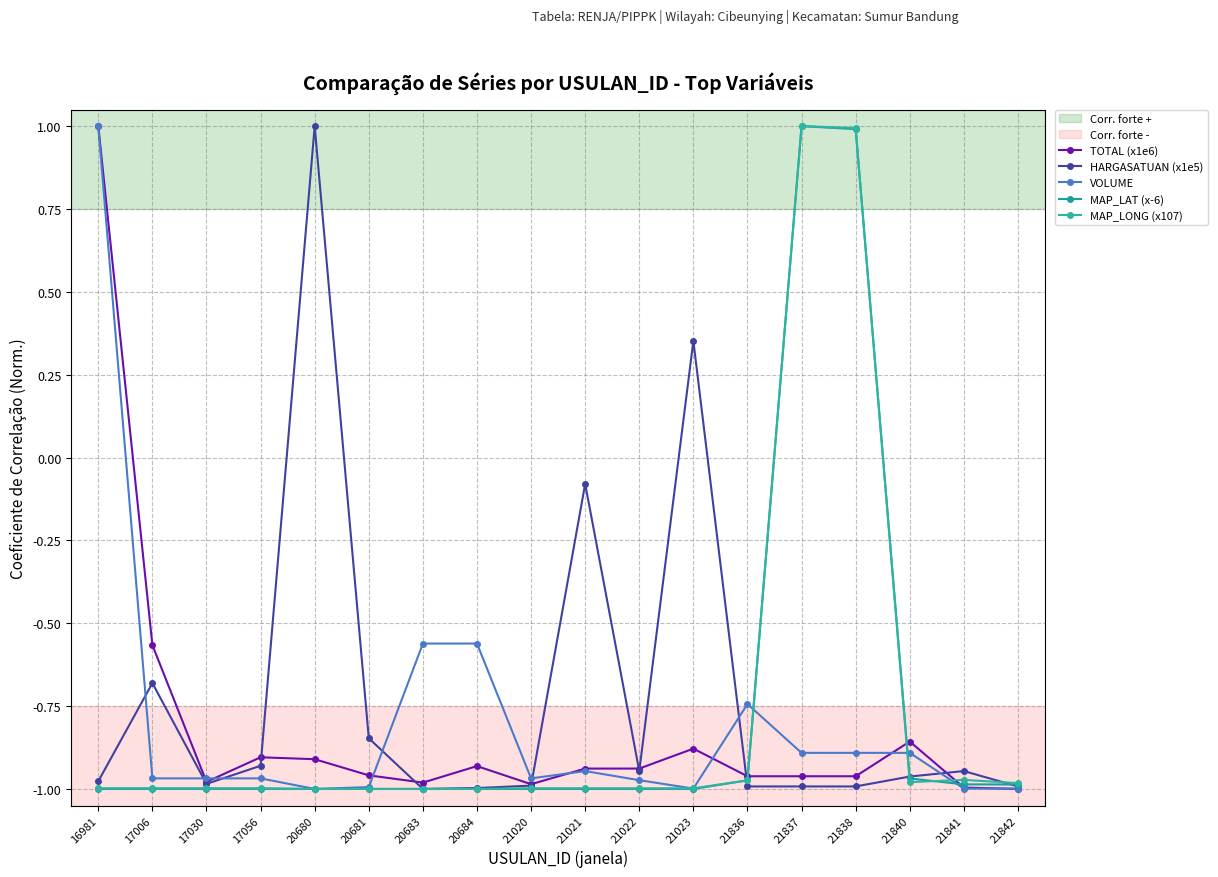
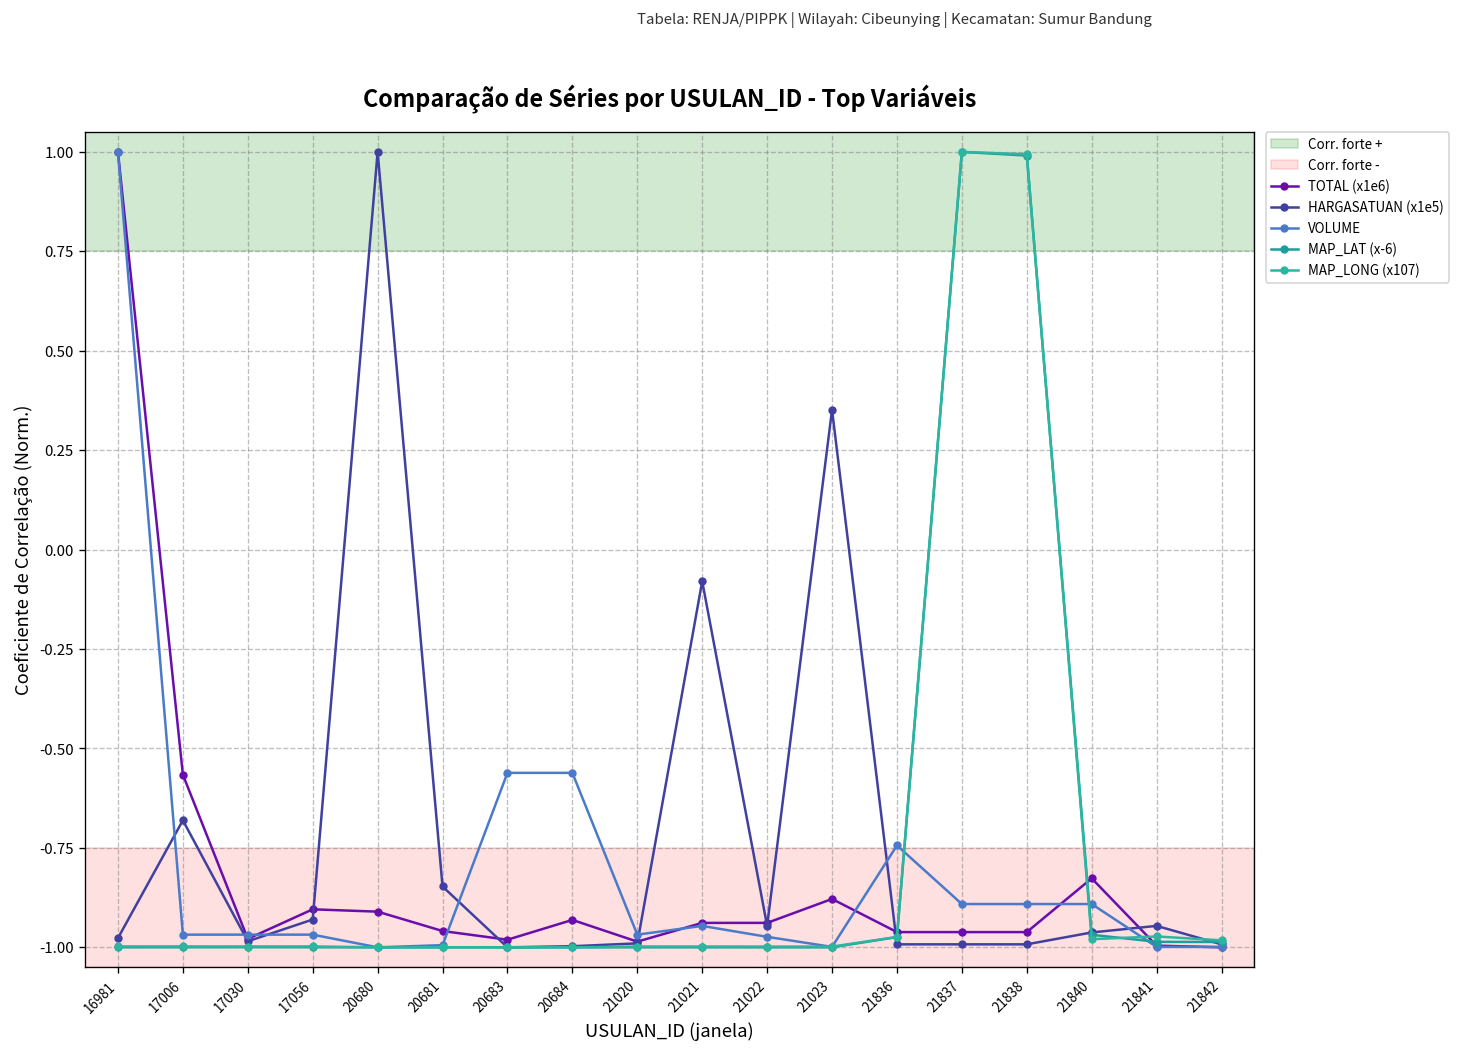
TOTAL (x1e6), 21840: -0.86 -> -0.83
